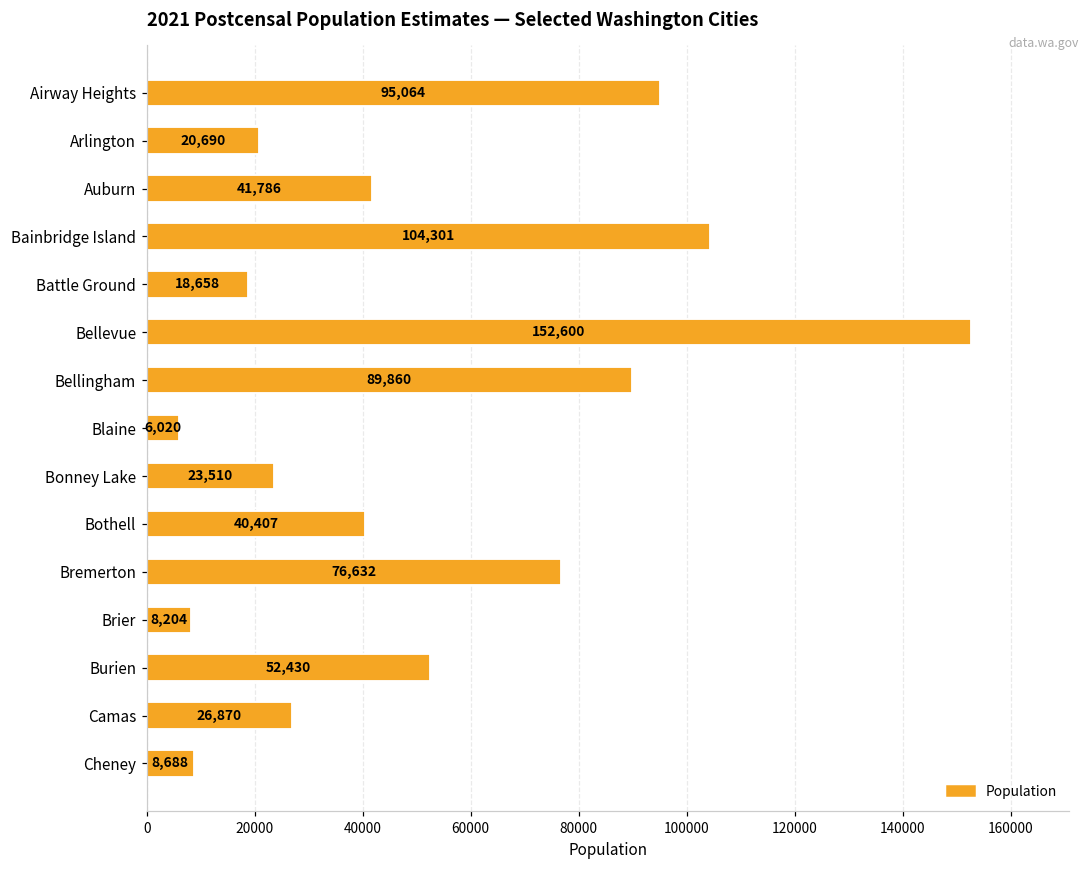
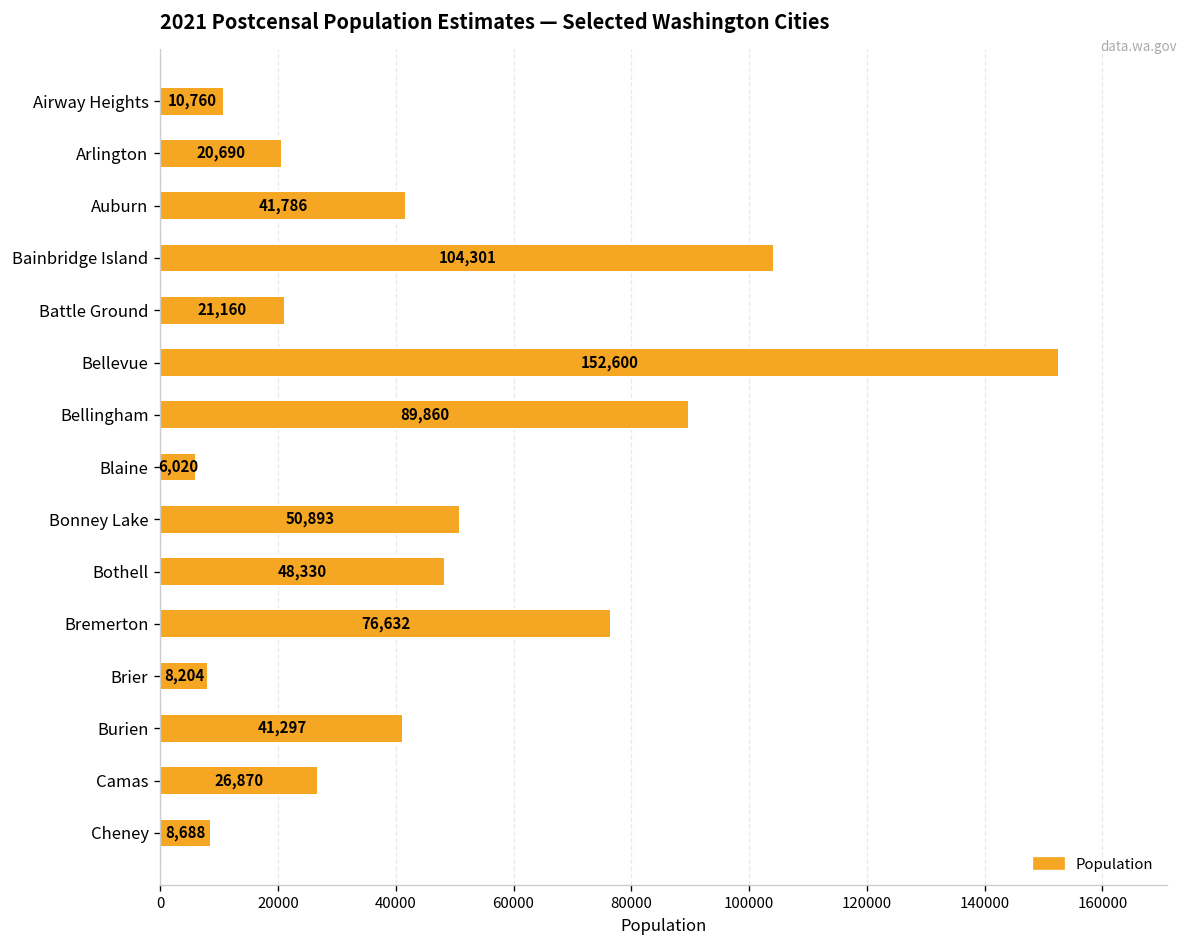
Airway Heights: 95,064 -> 10,760
Battle Ground: 18,658 -> 21,160
Bonney Lake: 23,510 -> 50,893
Bothell: 40,407 -> 48,330
Burien: 52,430 -> 41,297
